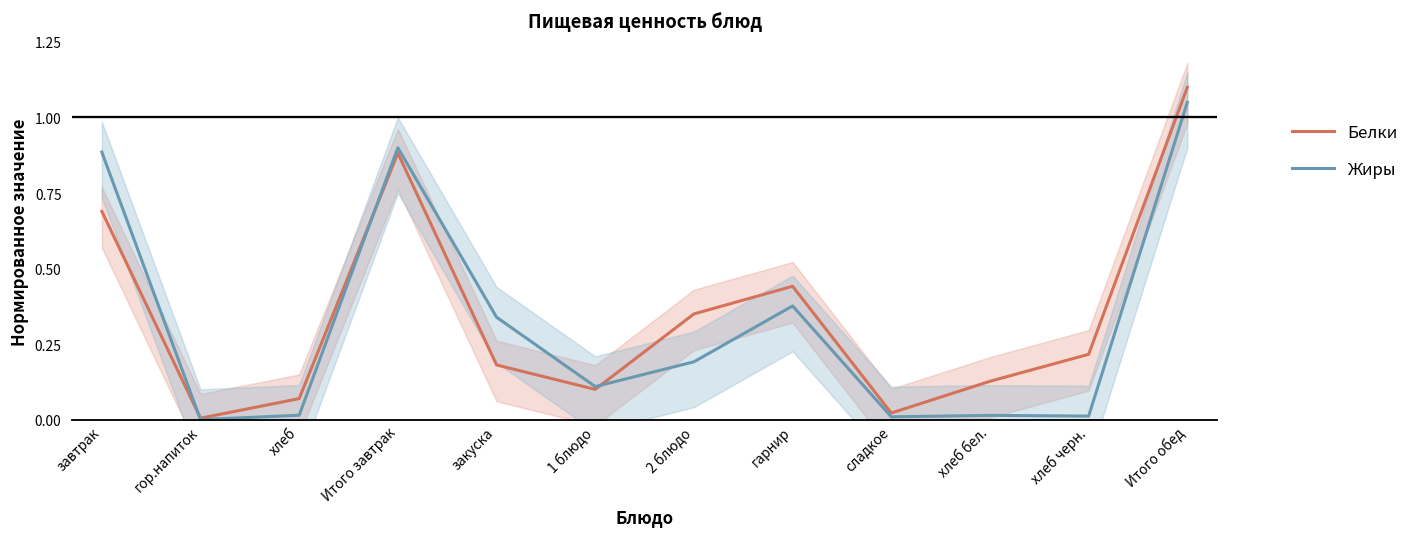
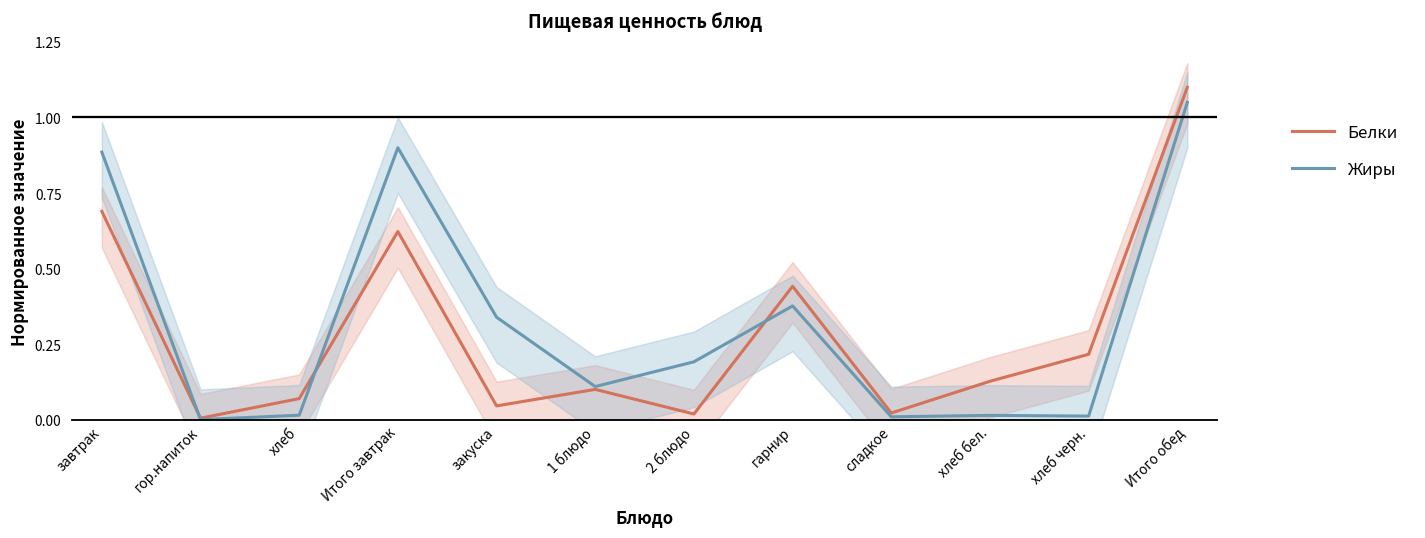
Белки, Итого завтрак: 0.88 -> 0.62
Белки, закуска: 0.18 -> 0.05
Белки, 2 блюдо: 0.35 -> 0.02
